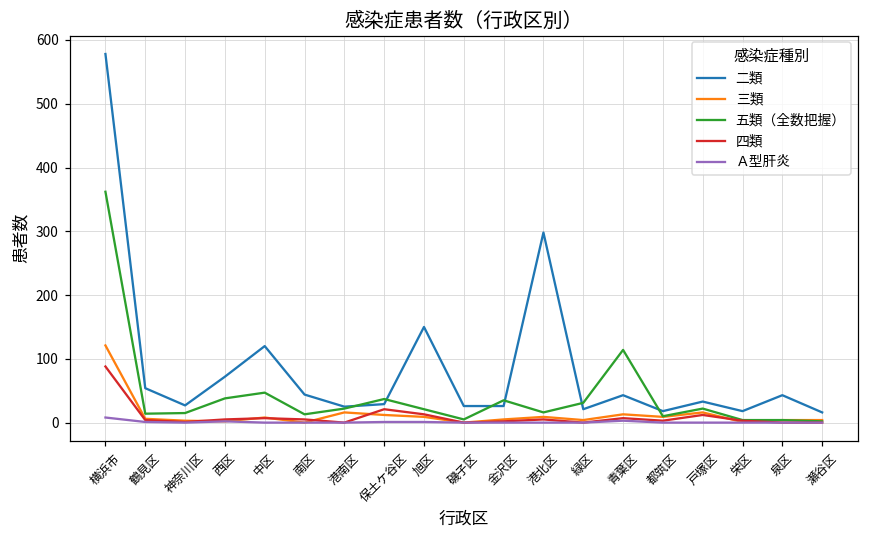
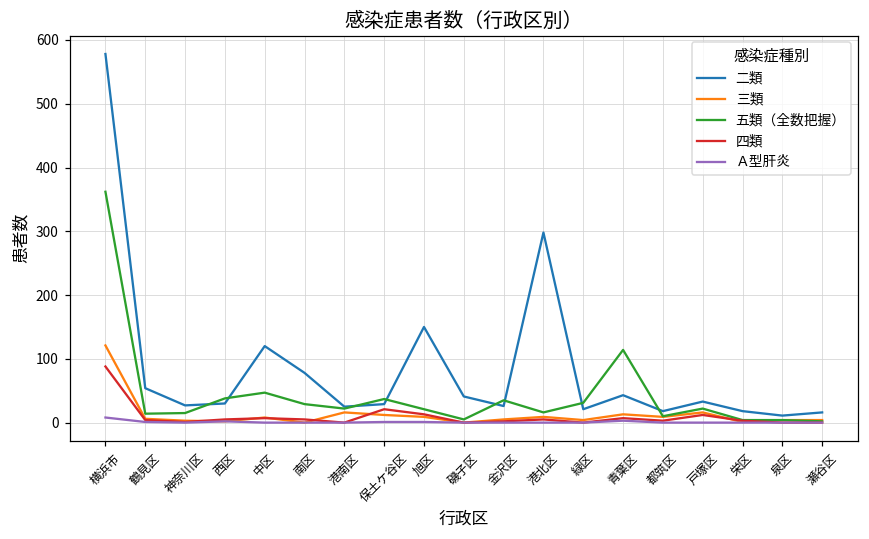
二類, 西区: 70 -> 30
二類, 南区: 40 -> 80
五類（全数把握）, 南区: 10 -> 30
二類, 磯子区: 30 -> 40
二類, 泉区: 40 -> 10
